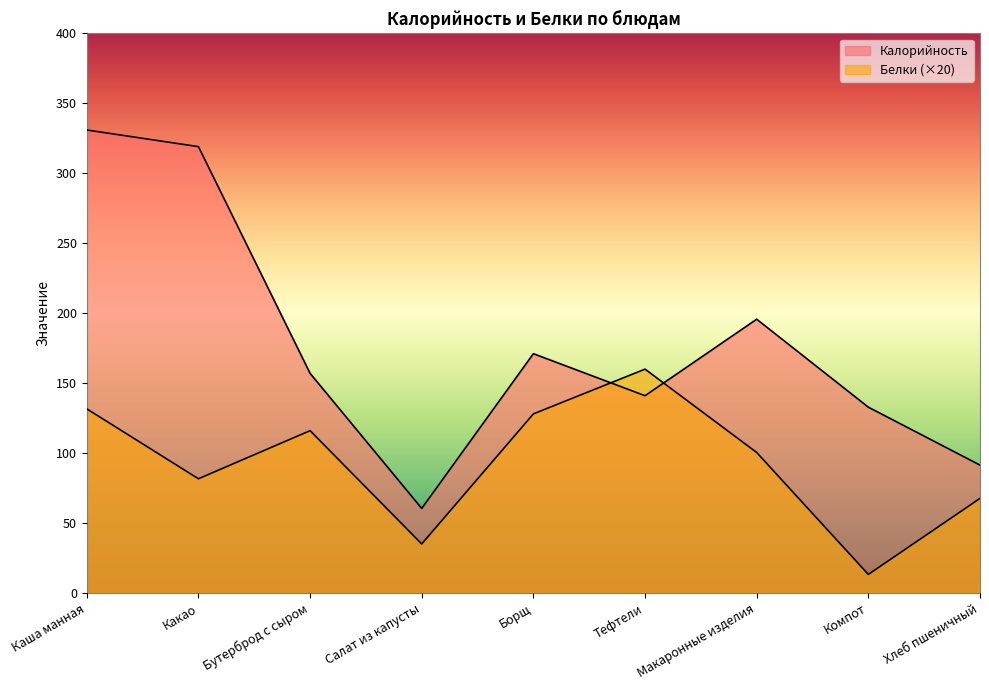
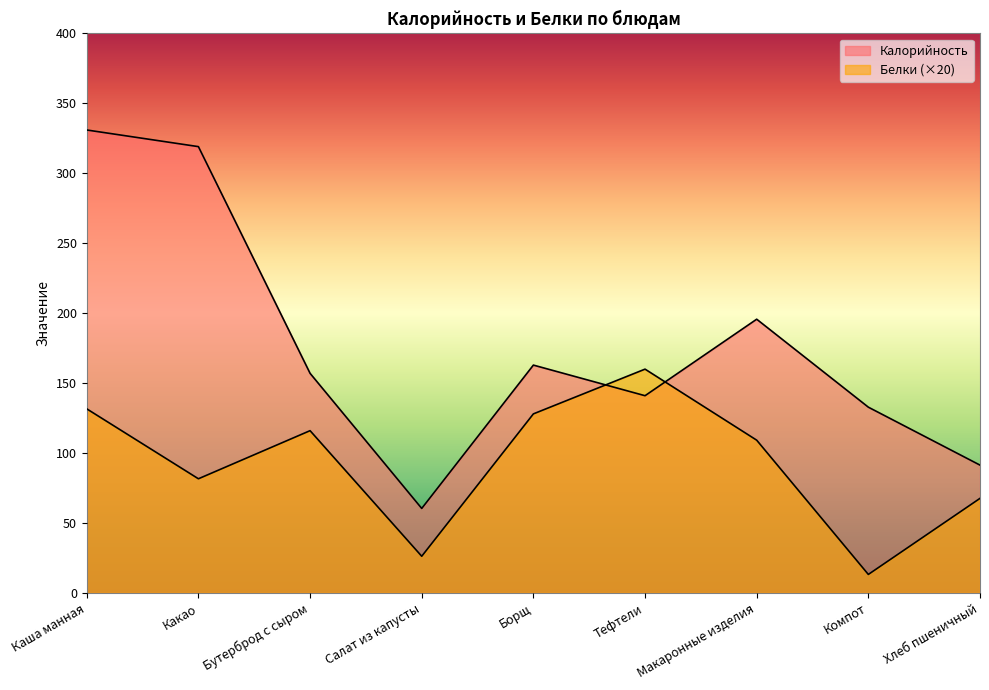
Белки (×20), Салат из капусты: 35 -> 26
Калорийность, Борщ: 171 -> 163
Белки (×20), Макаронные изделия: 100 -> 109
